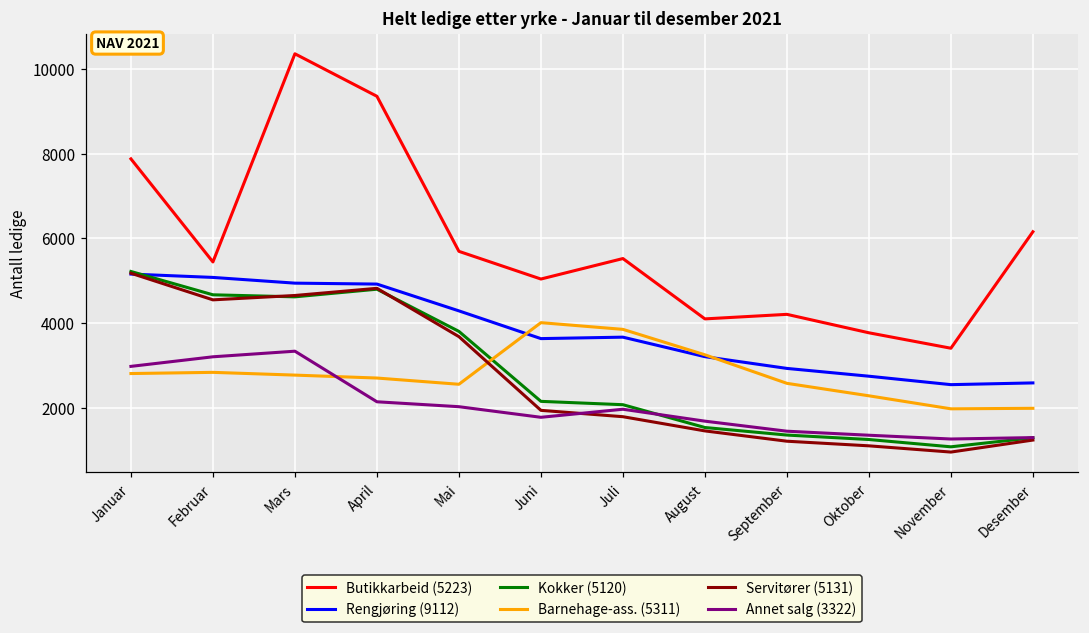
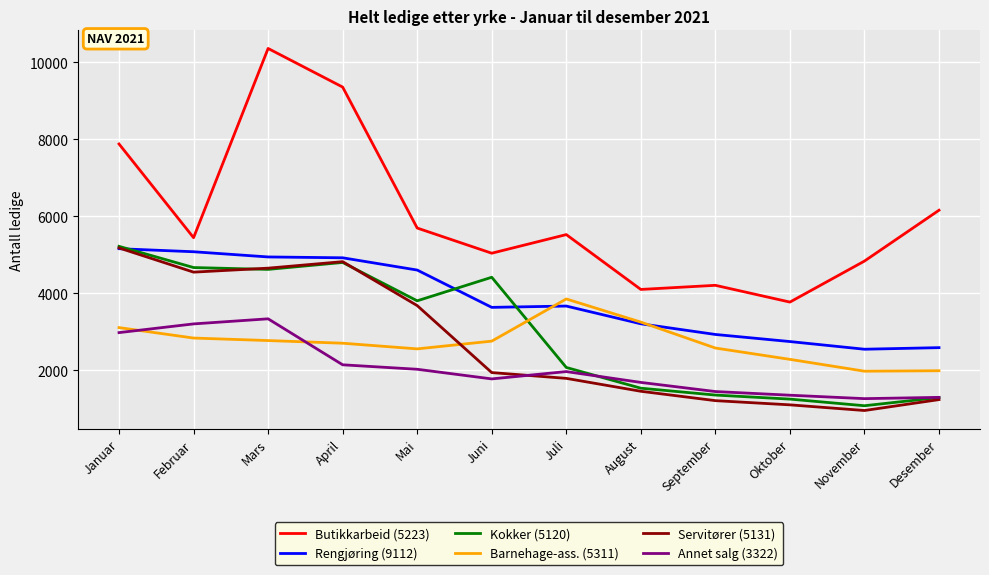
Barnehage-ass. (5311), Januar: 2800 -> 3100
Rengjøring (9112), Mai: 4300 -> 4600
Kokker (5120), Juni: 2200 -> 4400
Barnehage-ass. (5311), Juni: 4000 -> 2800
Butikkarbeid (5223), November: 3400 -> 4800
